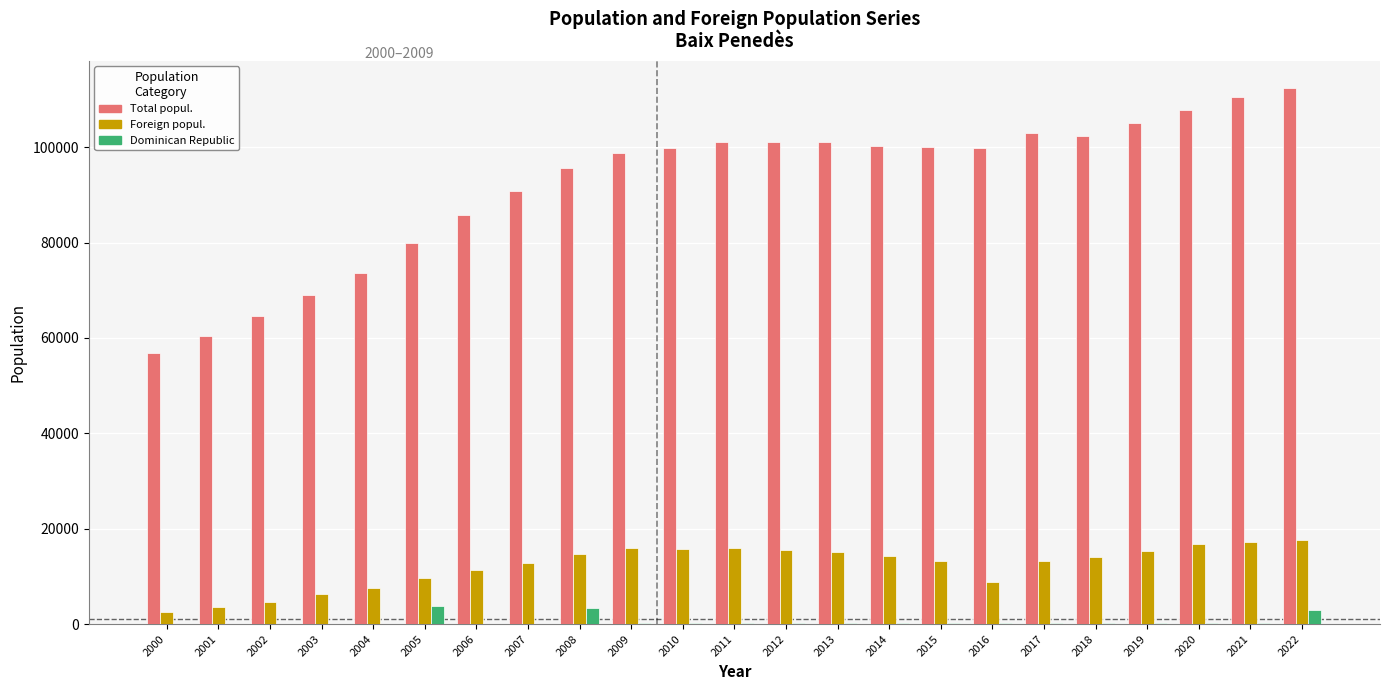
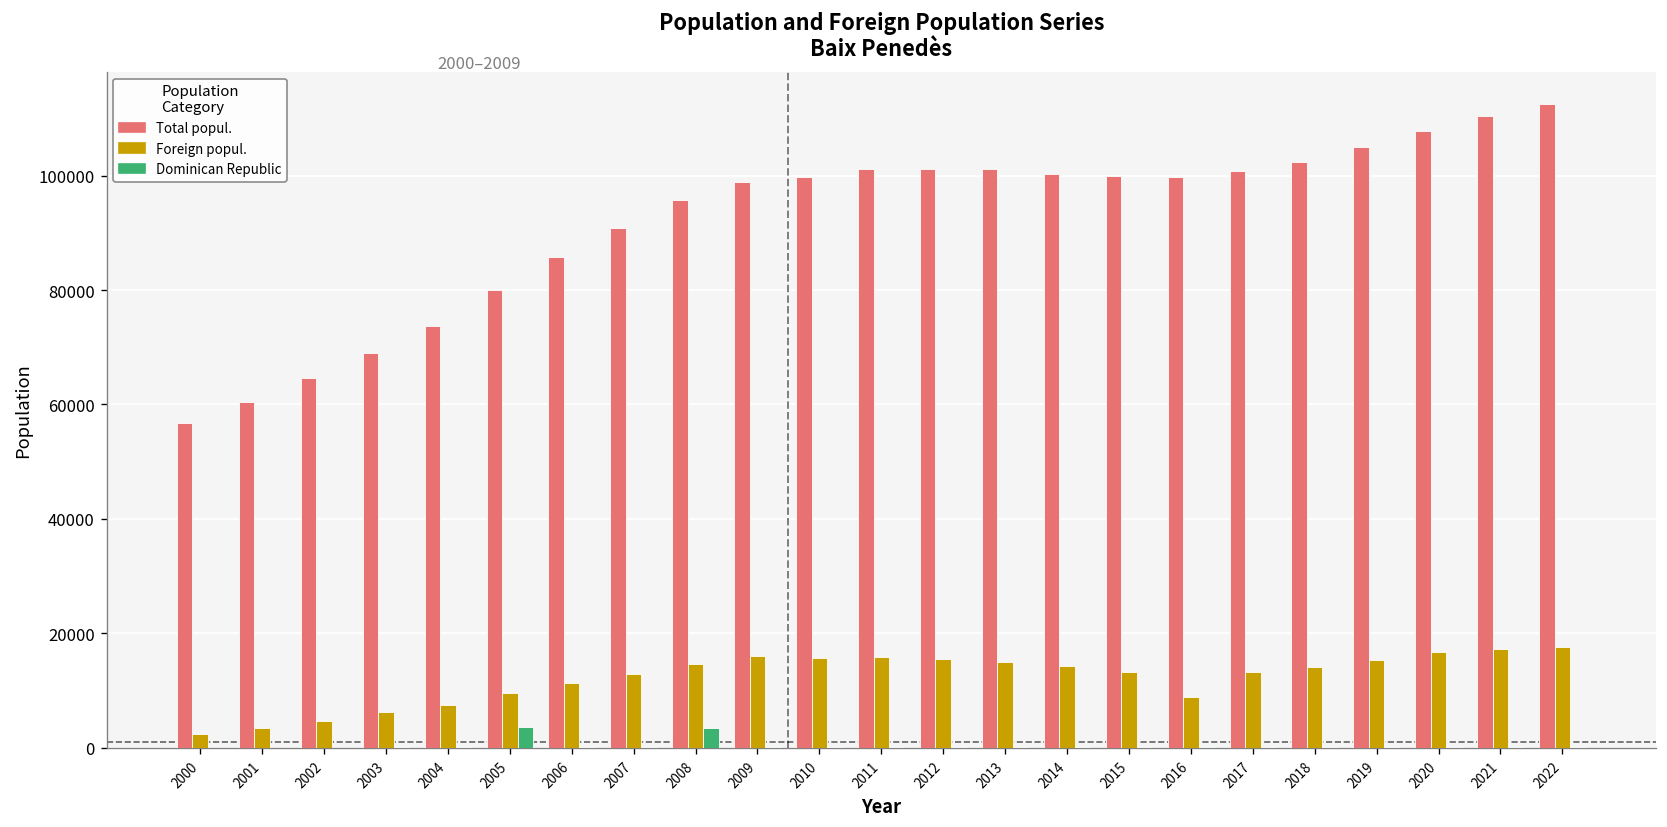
Total popul., 2017: 103000 -> 101000
Dominican Republic, 2022: 3000 -> 0
